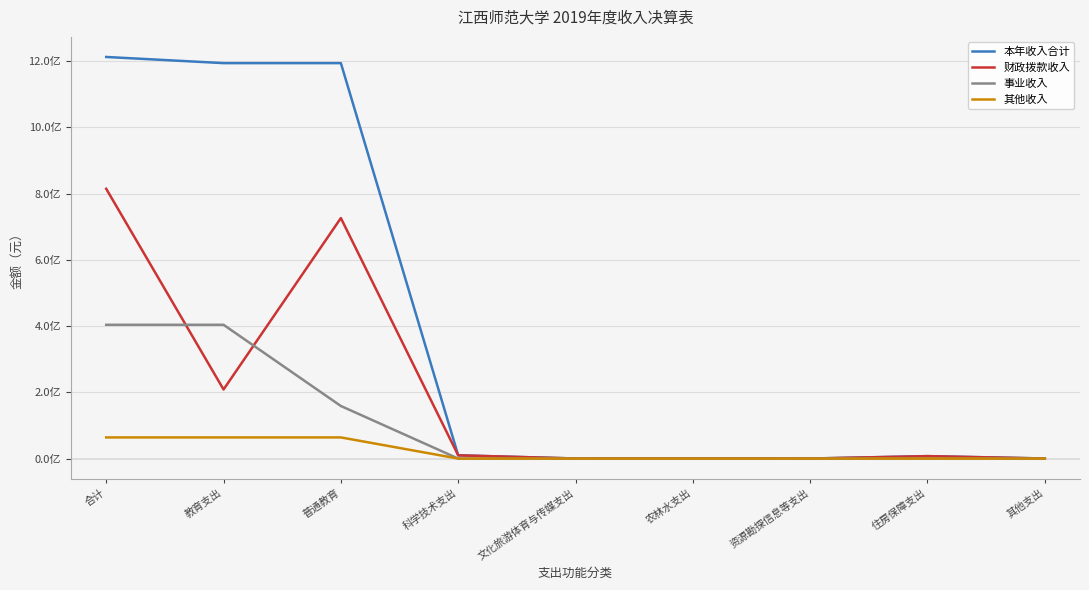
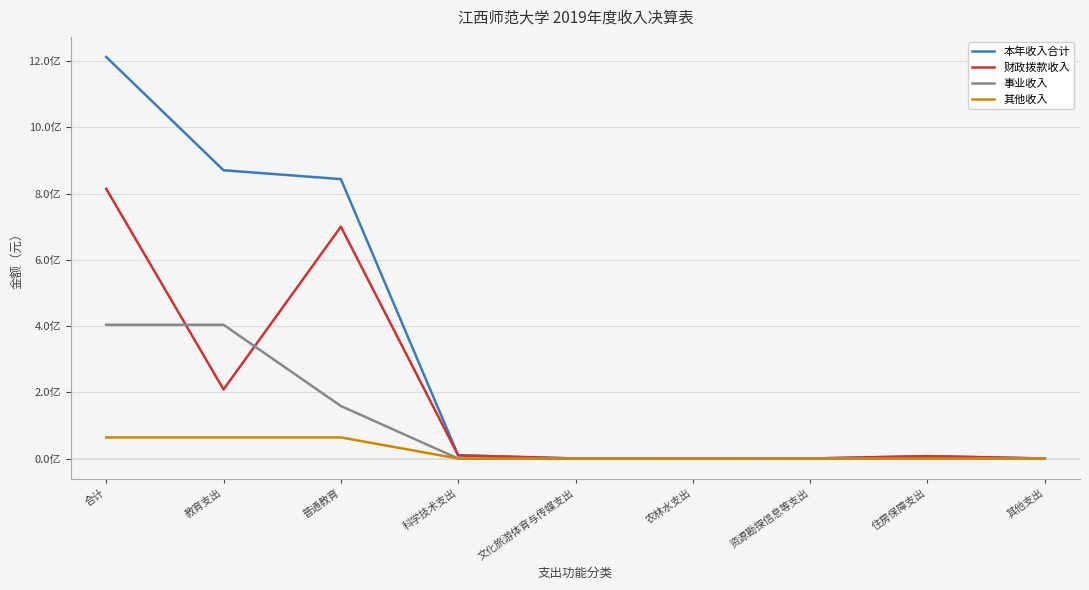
本年收入合计, 教育支出: 11.9亿 -> 8.7亿
本年收入合计, 普通教育: 11.9亿 -> 8.4亿
财政拨款收入, 普通教育: 7.3亿 -> 7.0亿
